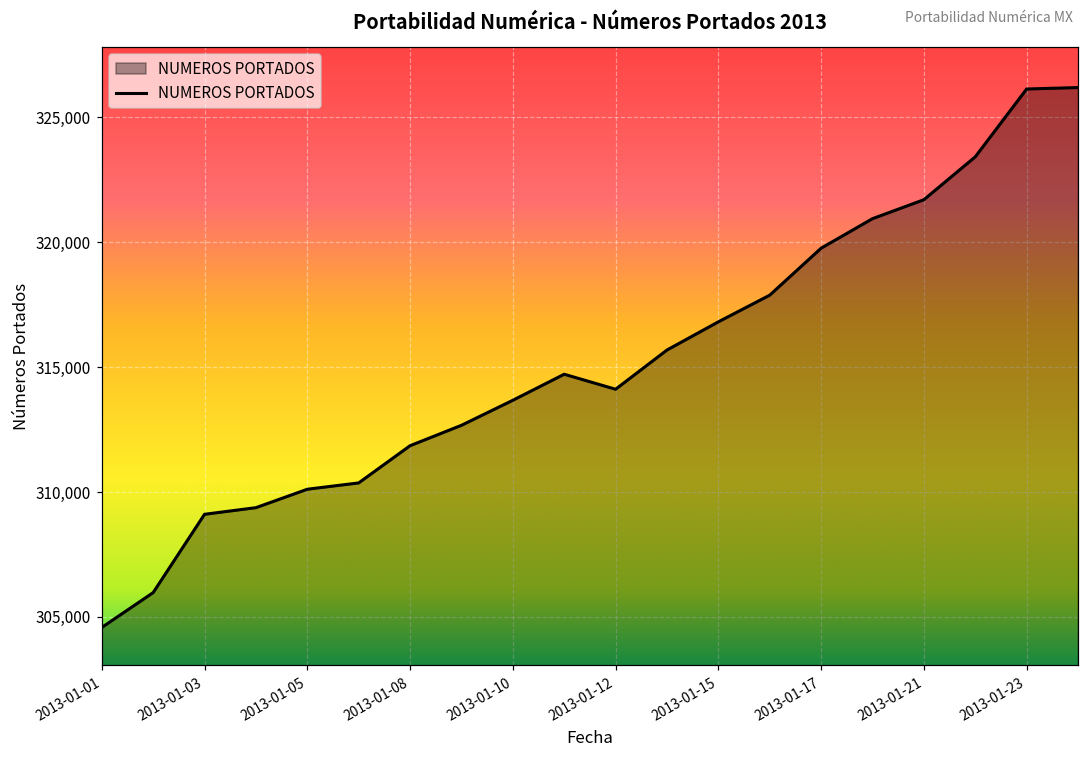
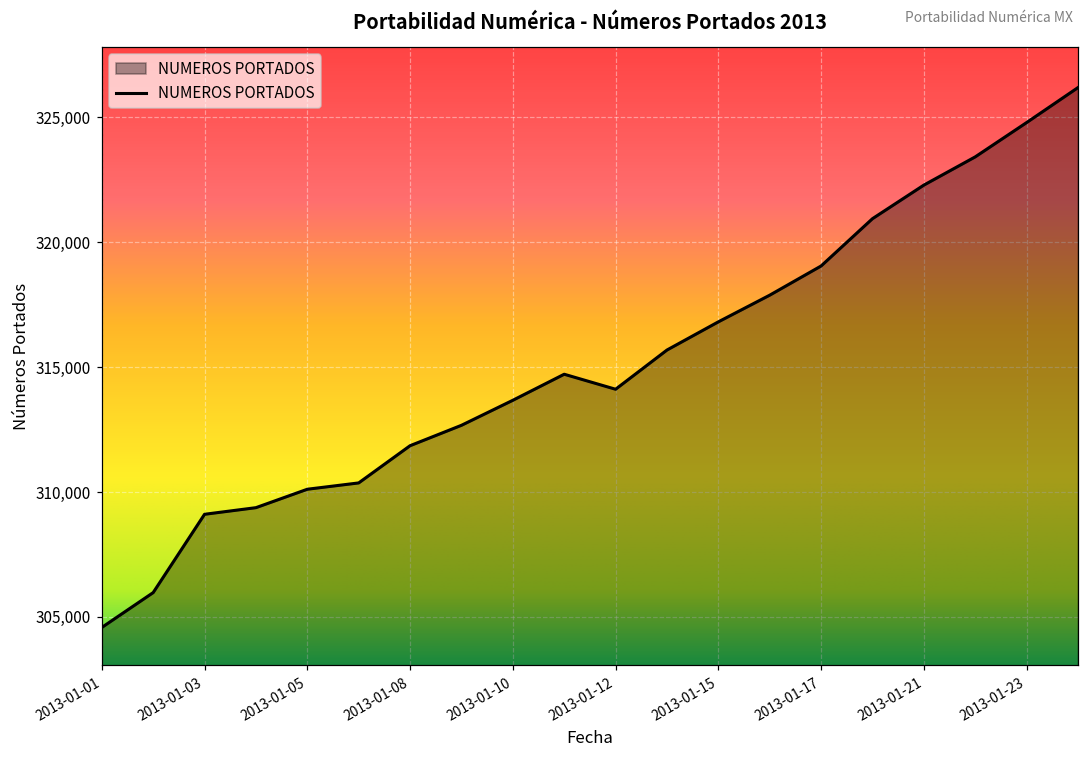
2013-01-17: 319,800 -> 319,000
2013-01-21: 321,700 -> 322,300
2013-01-23: 326,100 -> 324,800
